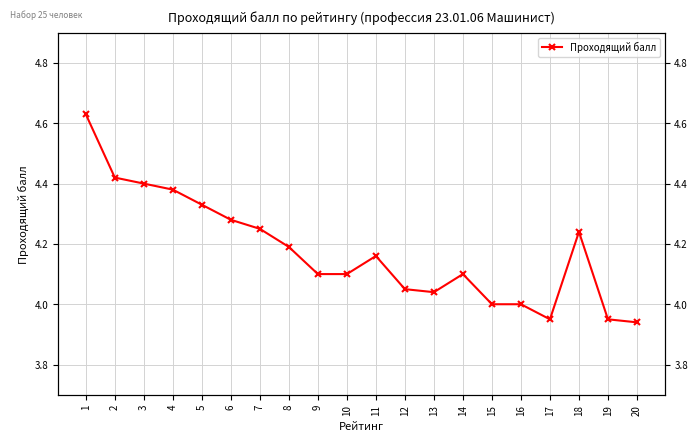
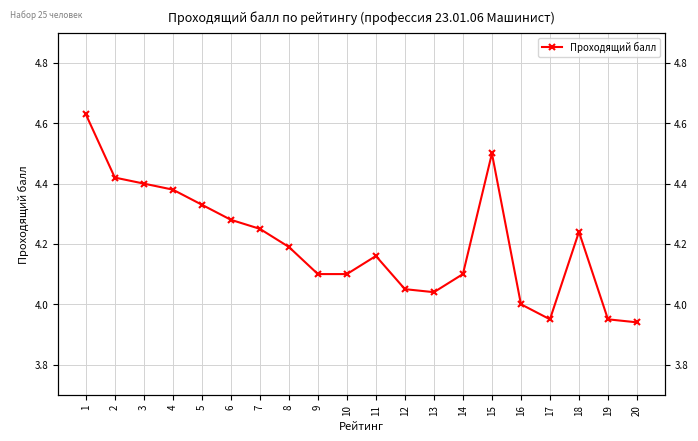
15: 4.0 -> 4.5
